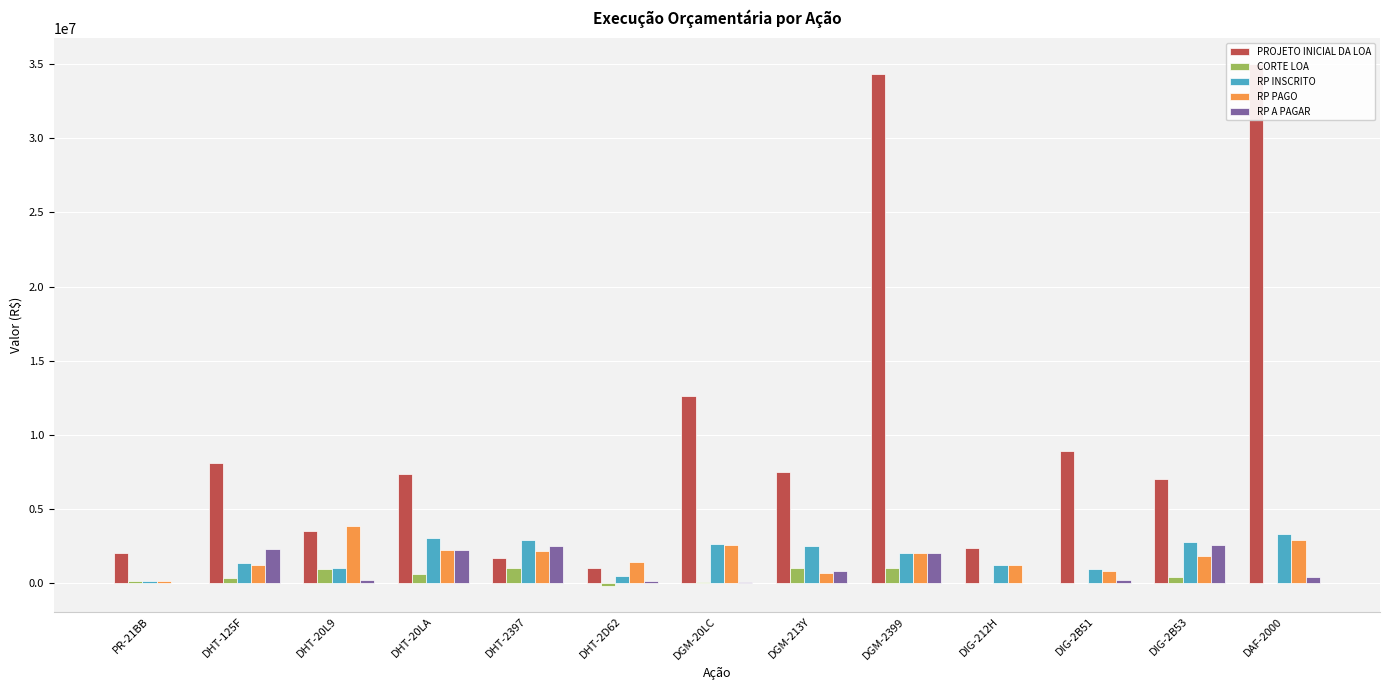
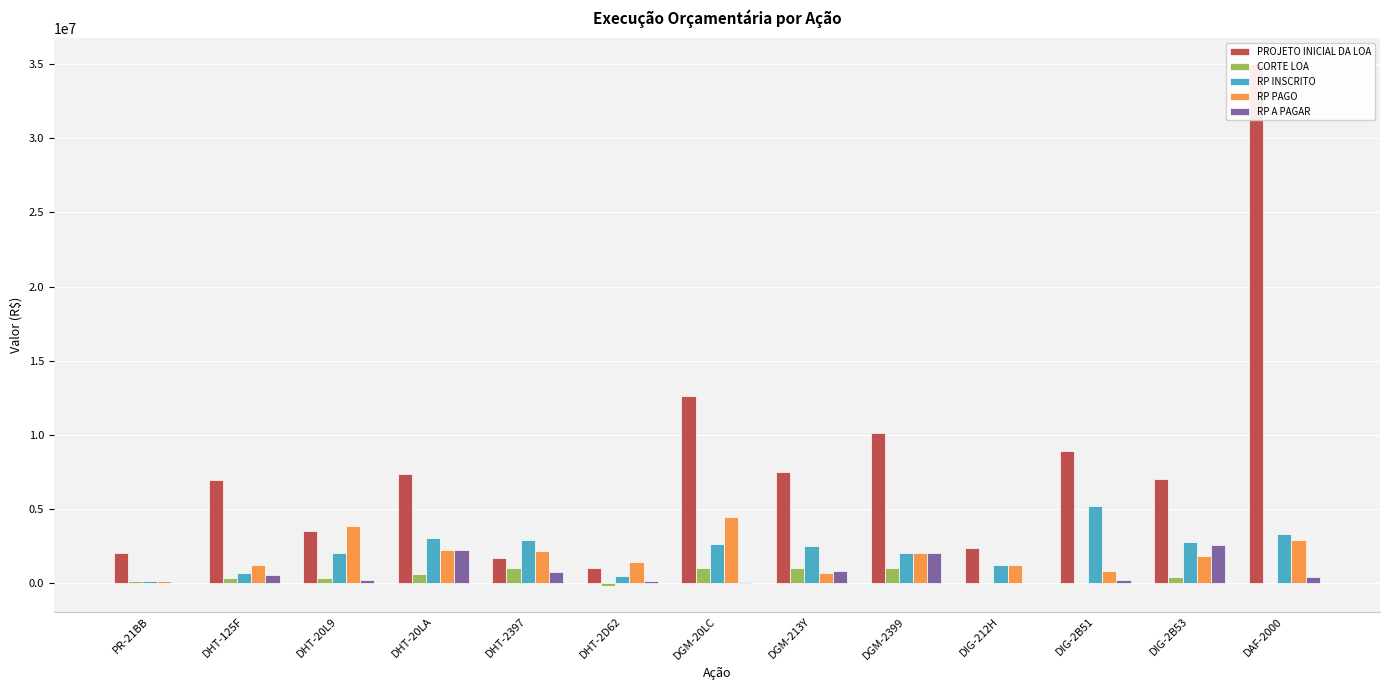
PROJETO INICIAL DA LOA, DHT-125F: 8100000 -> 6900000
RP INSCRITO, DHT-125F: 1300000 -> 700000
RP A PAGAR, DHT-125F: 2300000 -> 500000
CORTE LOA, DHT-20L9: 900000 -> 300000
RP INSCRITO, DHT-20L9: 1000000 -> 2000000
RP A PAGAR, DHT-2397: 2500000 -> 700000
CORTE LOA, DGM-20LC: 0 -> 1000000
RP PAGO, DGM-20LC: 2500000 -> 4400000
PROJETO INICIAL DA LOA, DGM-2399: 34400000 -> 10100000
RP INSCRITO, DIG-2B51: 900000 -> 5100000
